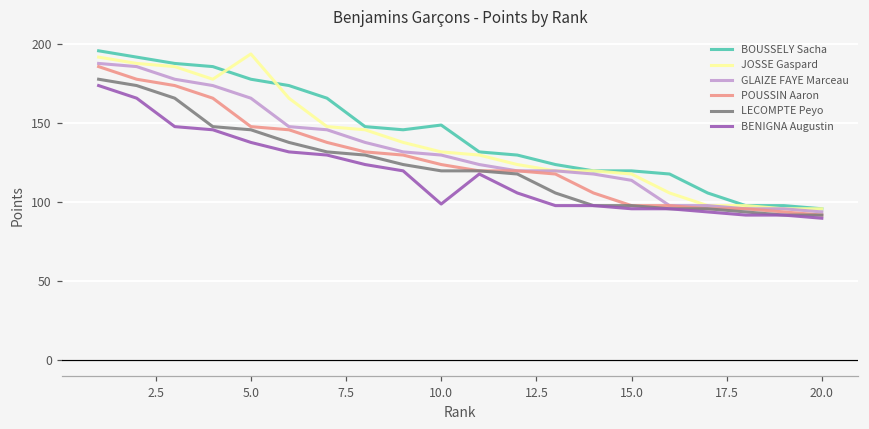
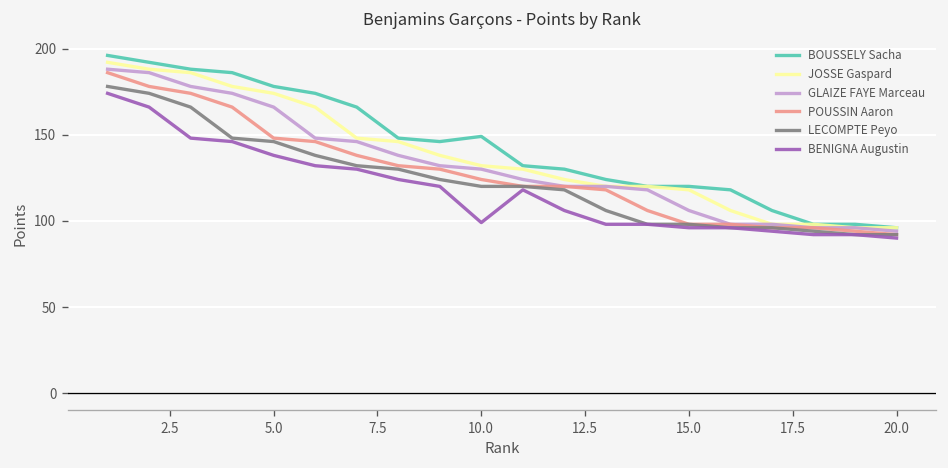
JOSSE Gaspard, 5.0: 194 -> 174
GLAIZE FAYE Marceau, 15.0: 114 -> 106
